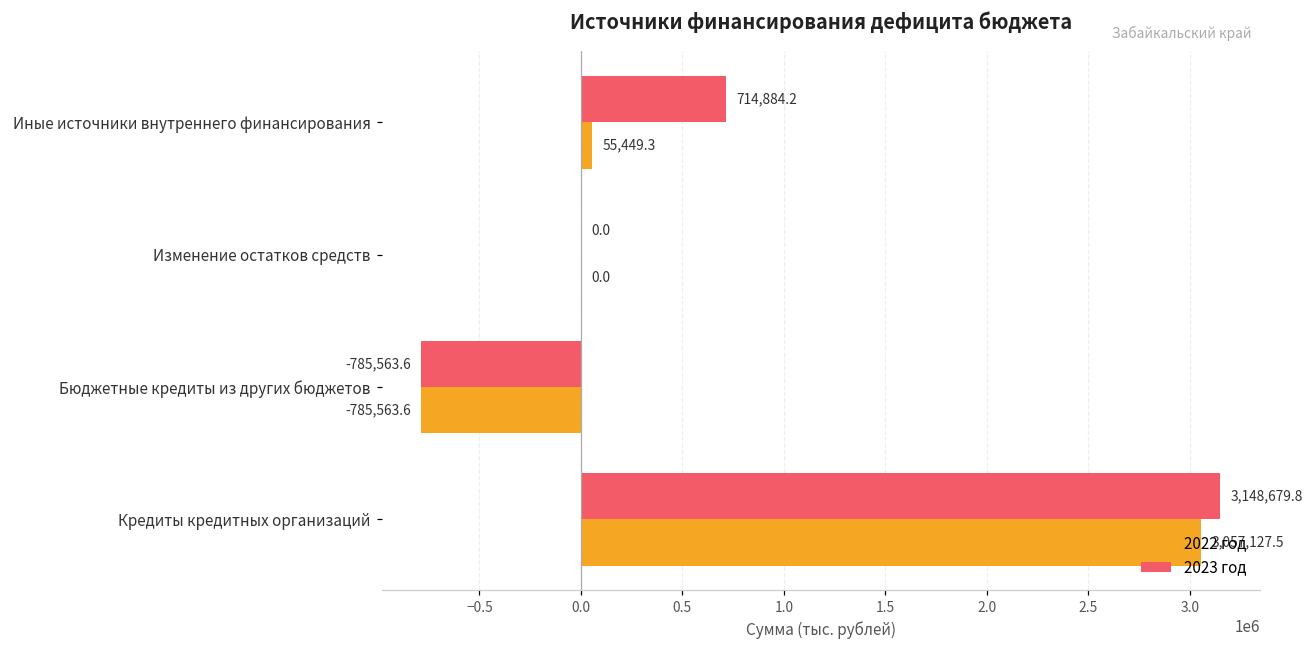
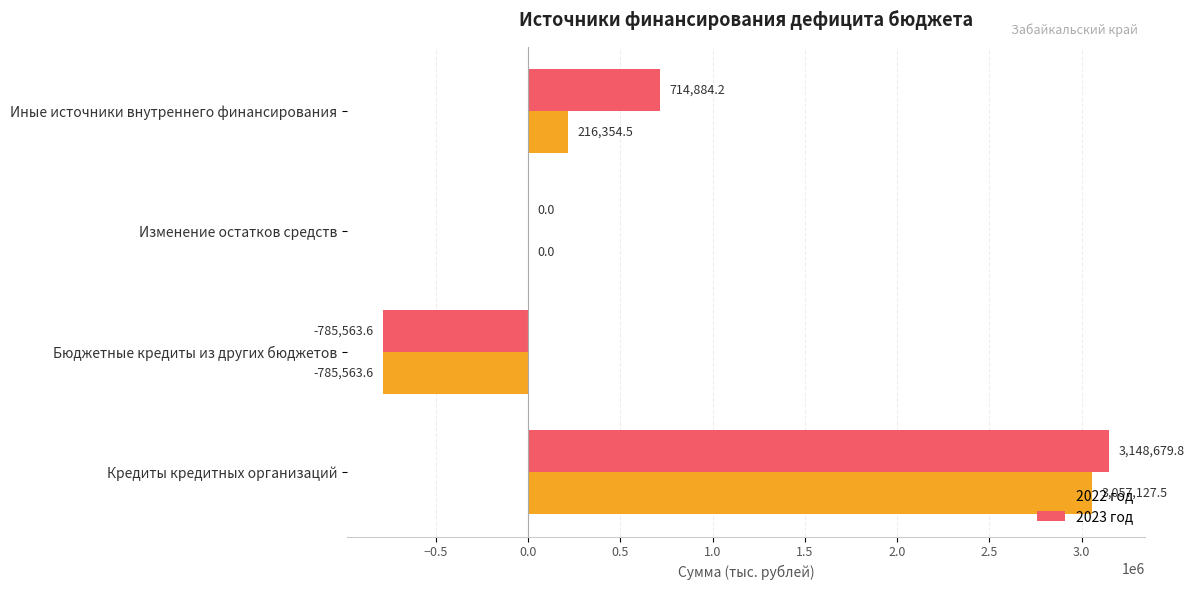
2022 год, Иные источники внутреннего финансирования: 55,449.3 -> 216,354.5
